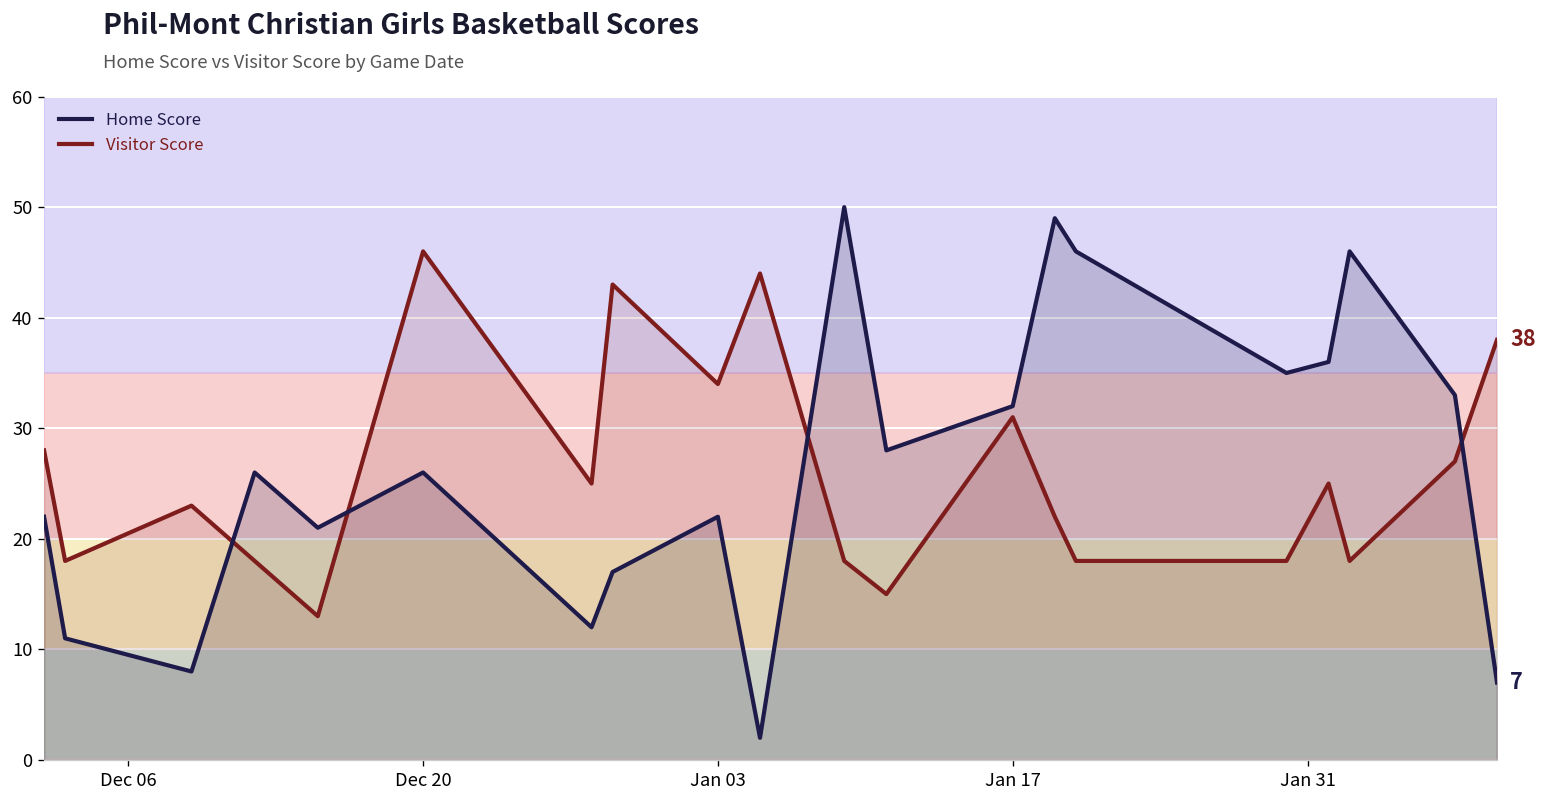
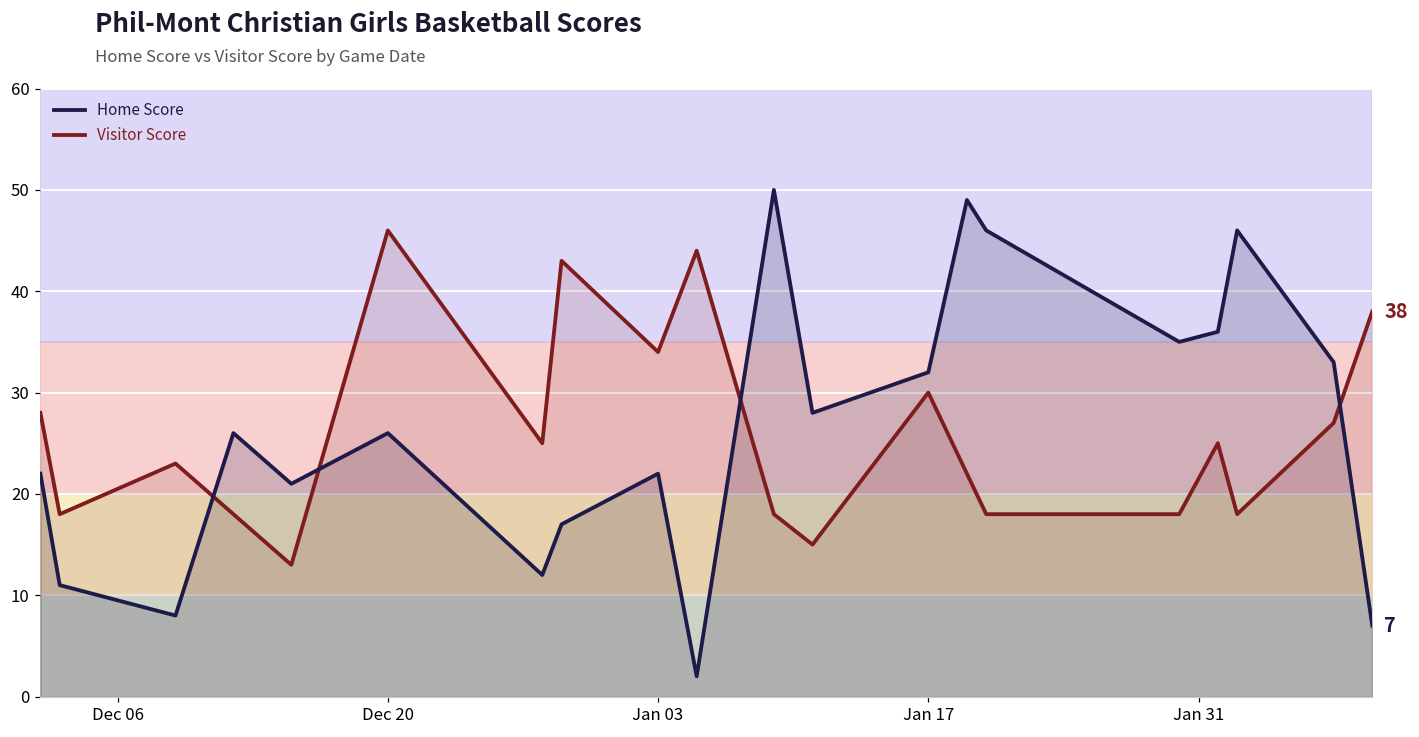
Visitor Score, Jan 17: 31 -> 30
